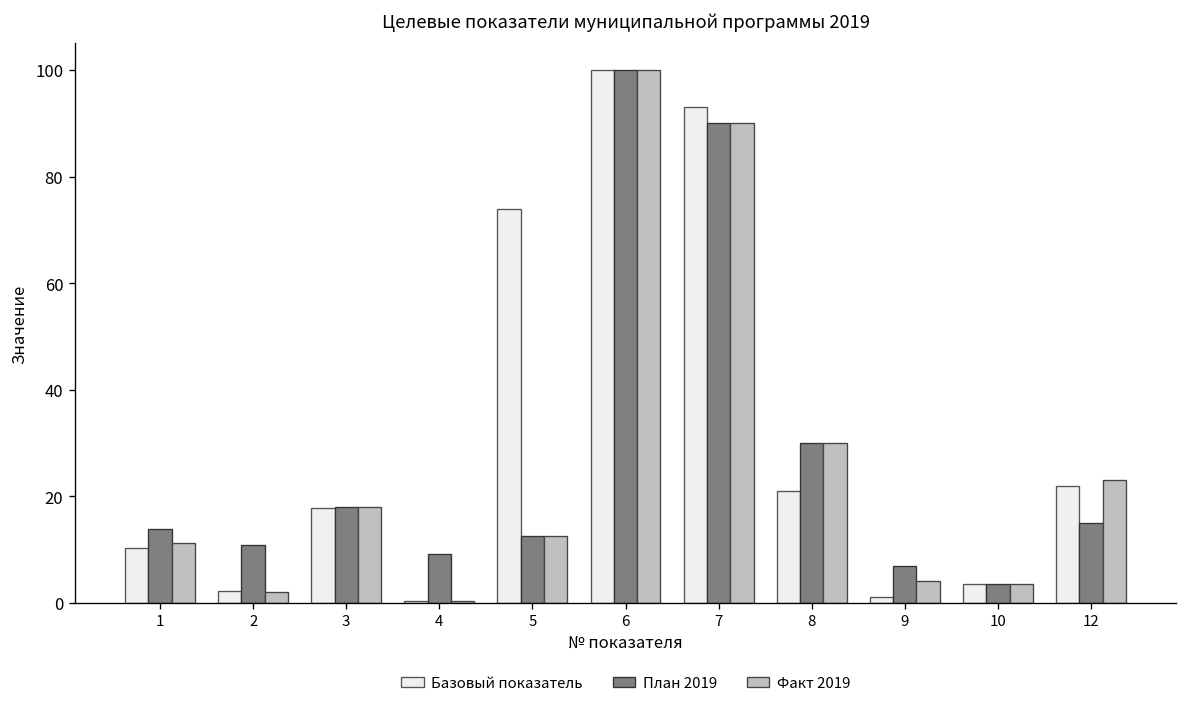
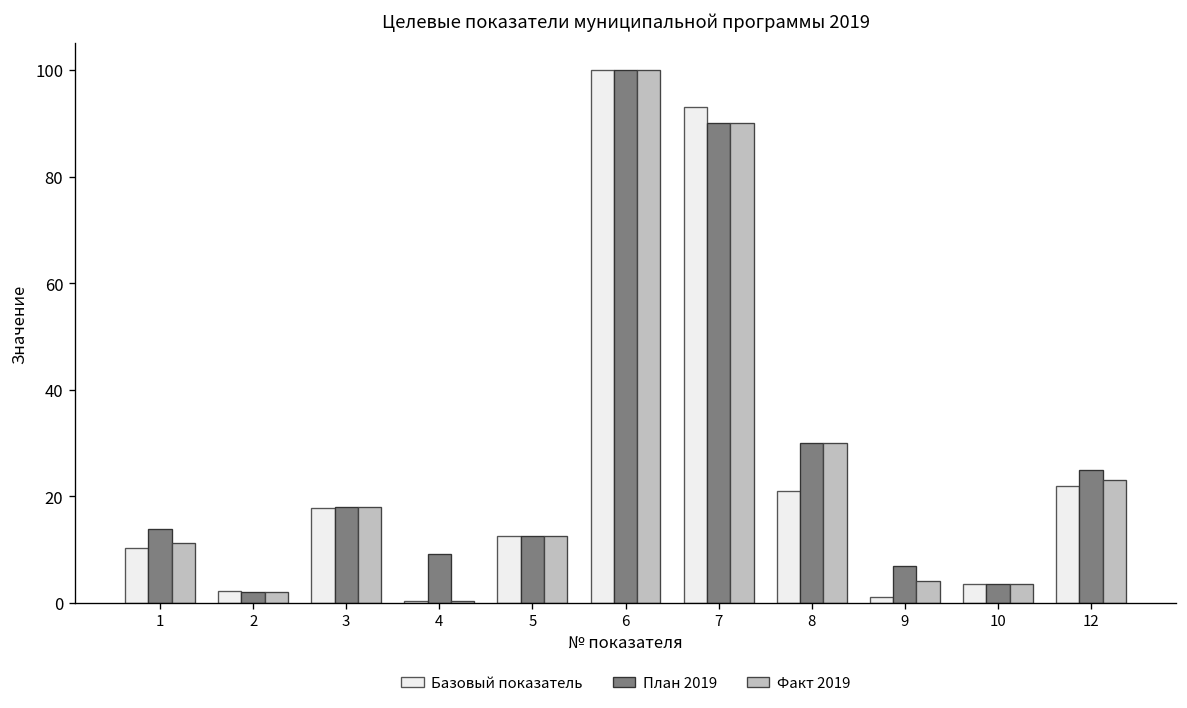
План 2019, 2: 11 -> 2
Базовый показатель, 5: 74 -> 13
План 2019, 12: 15 -> 25
